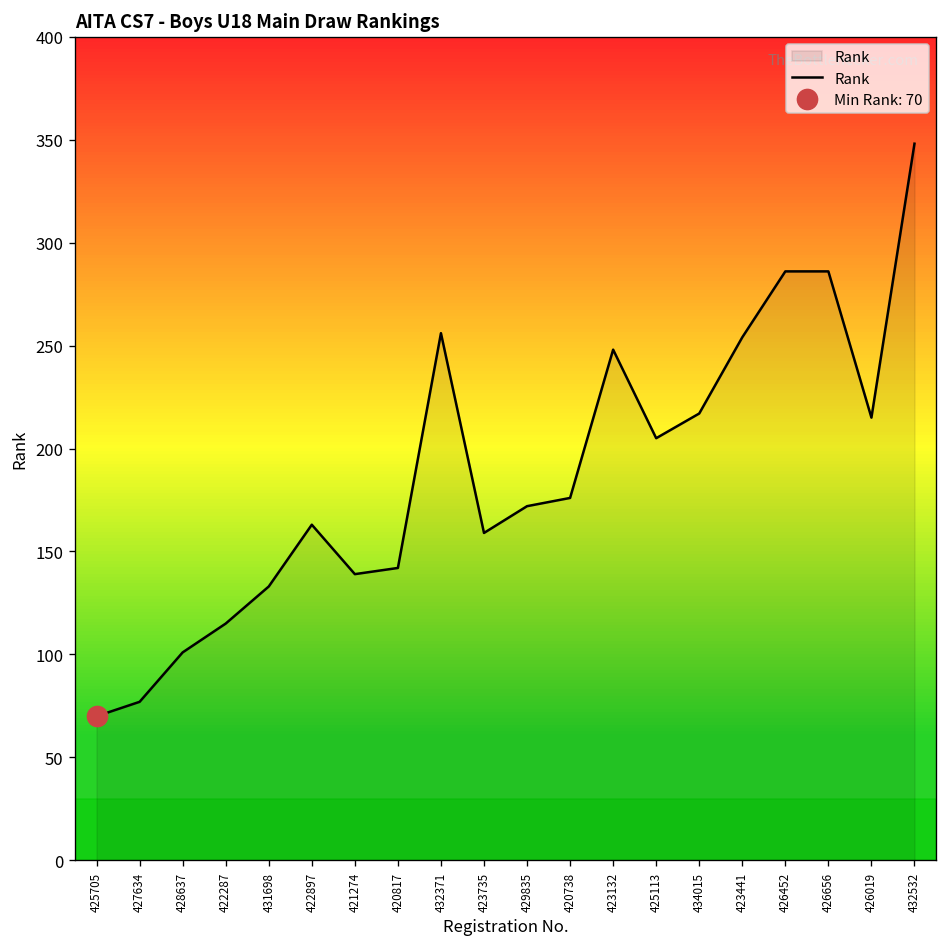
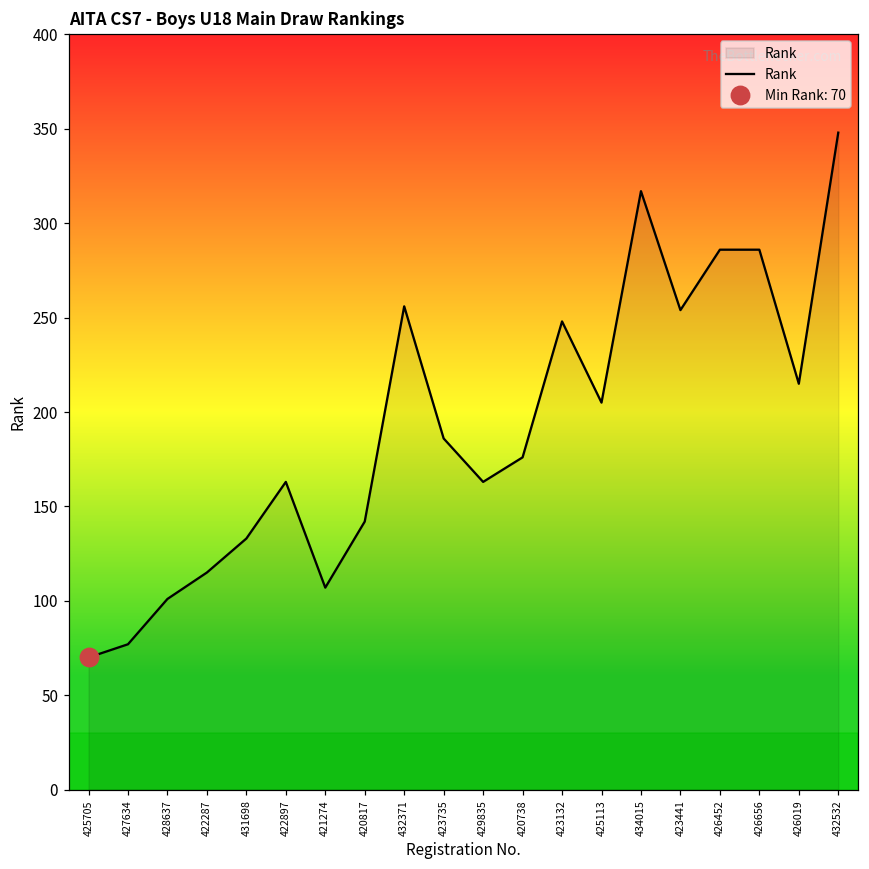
Rank, 421274: 139 -> 107
Rank, 423735: 159 -> 186
Rank, 429835: 172 -> 163
Rank, 434015: 217 -> 317
